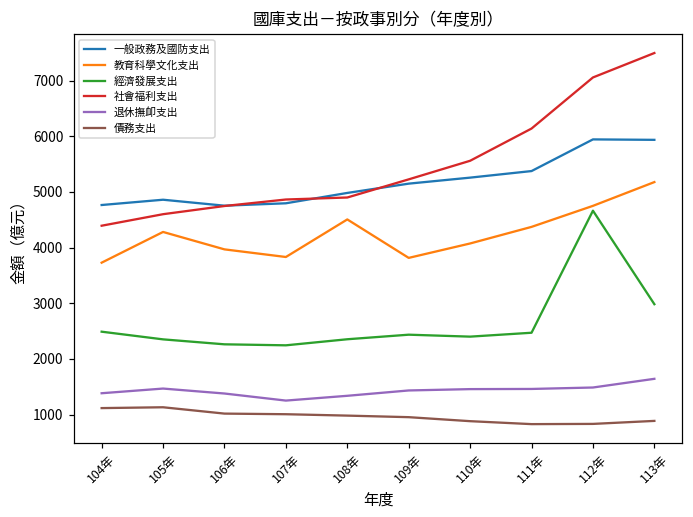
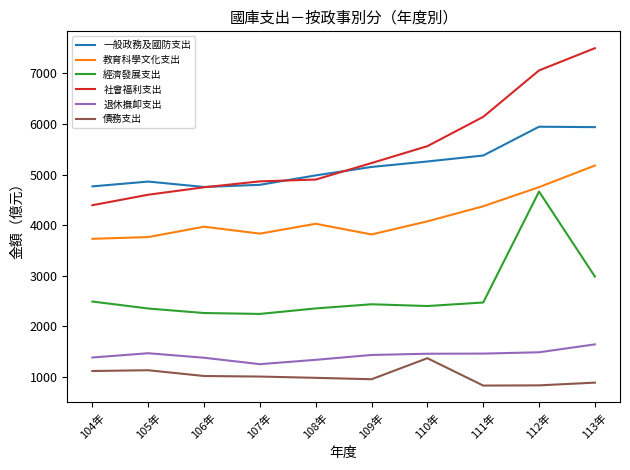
教育科學文化支出, 105年: 4300 -> 3800
教育科學文化支出, 108年: 4500 -> 4000
債務支出, 110年: 900 -> 1400
